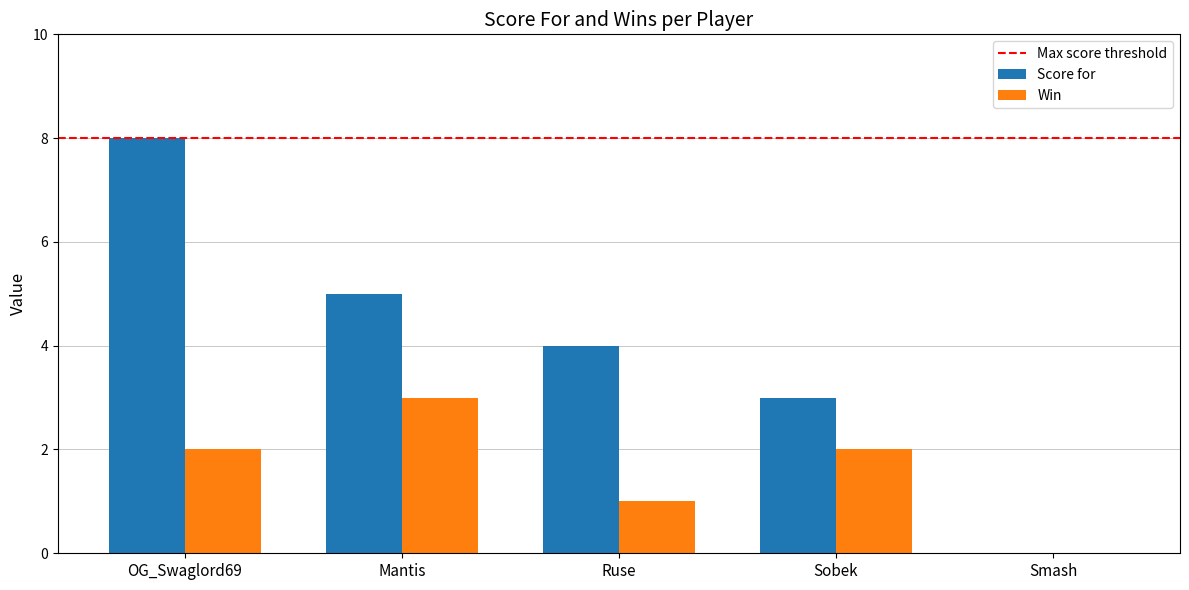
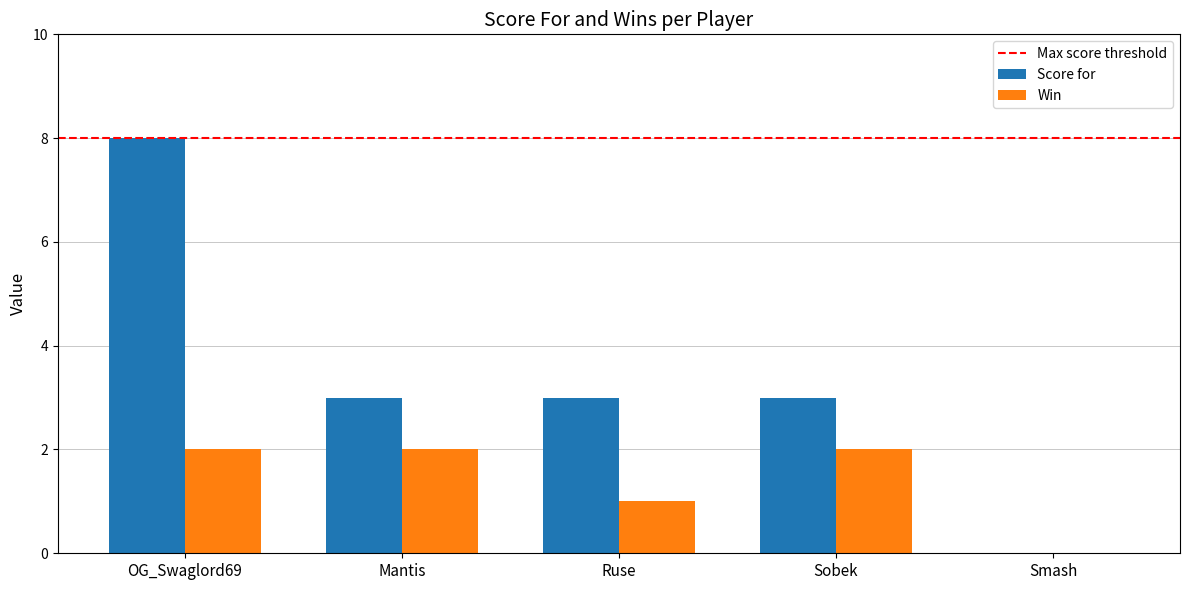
Score for, Mantis: 5 -> 3
Win, Mantis: 3 -> 2
Score for, Ruse: 4 -> 3
